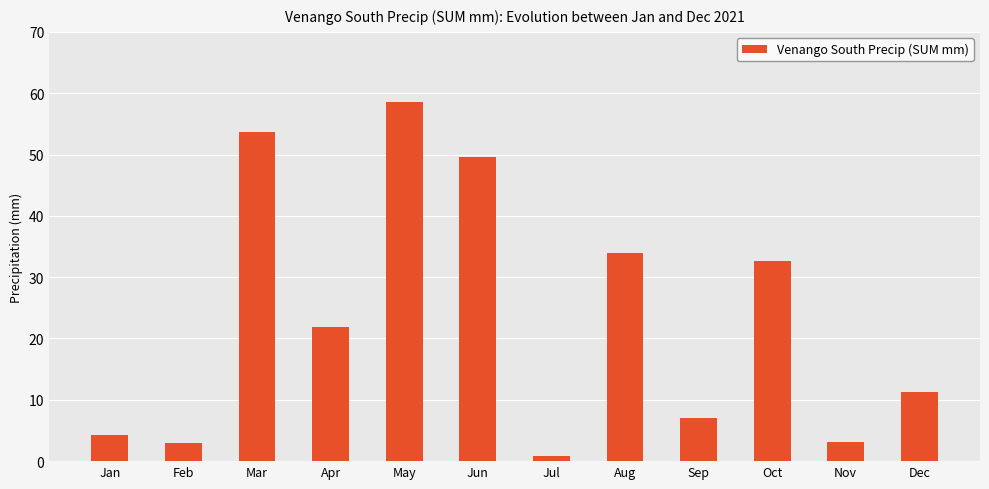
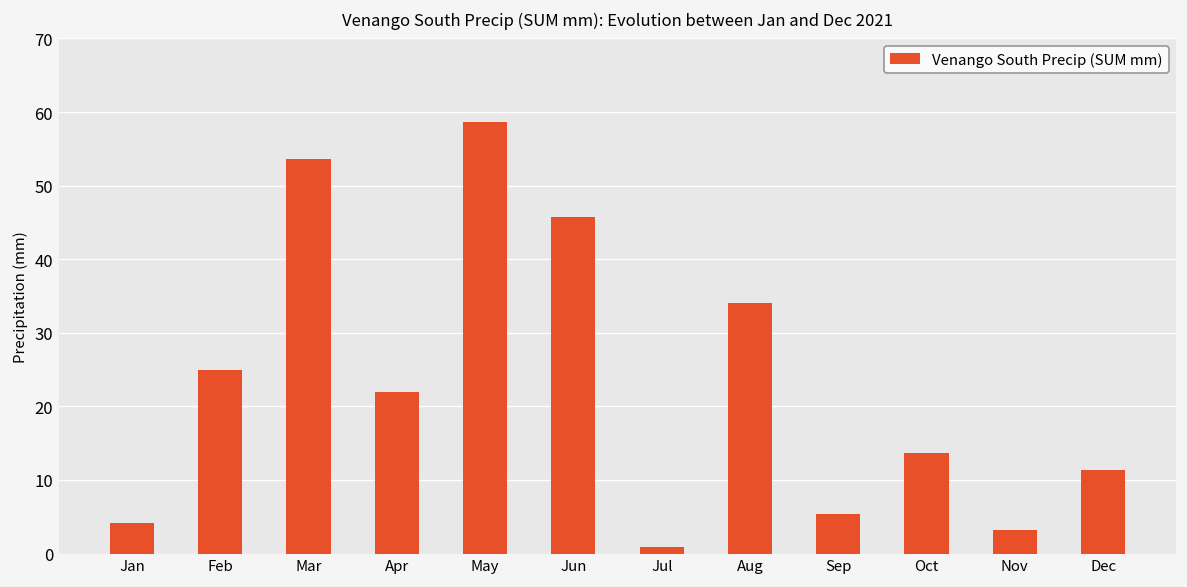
Feb: 3 -> 25
Jun: 50 -> 46
Sep: 7 -> 5
Oct: 33 -> 14
